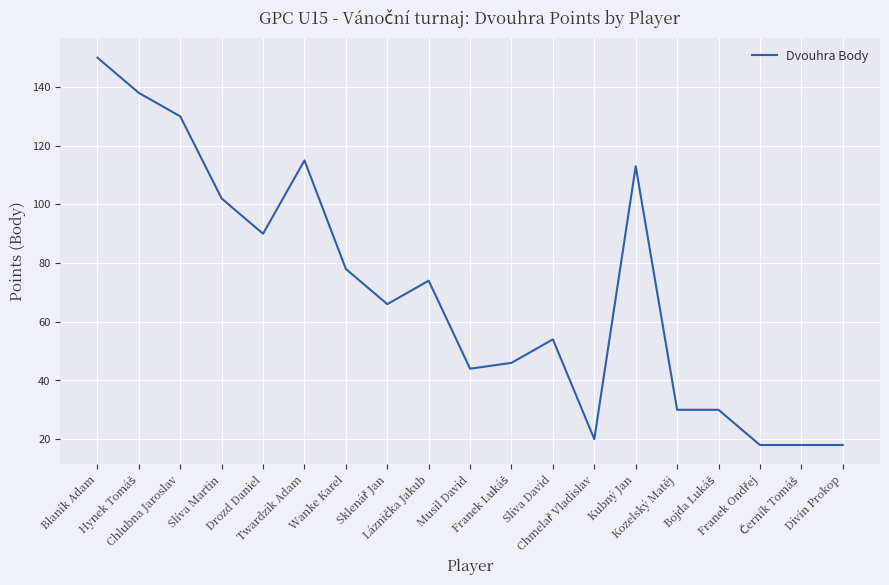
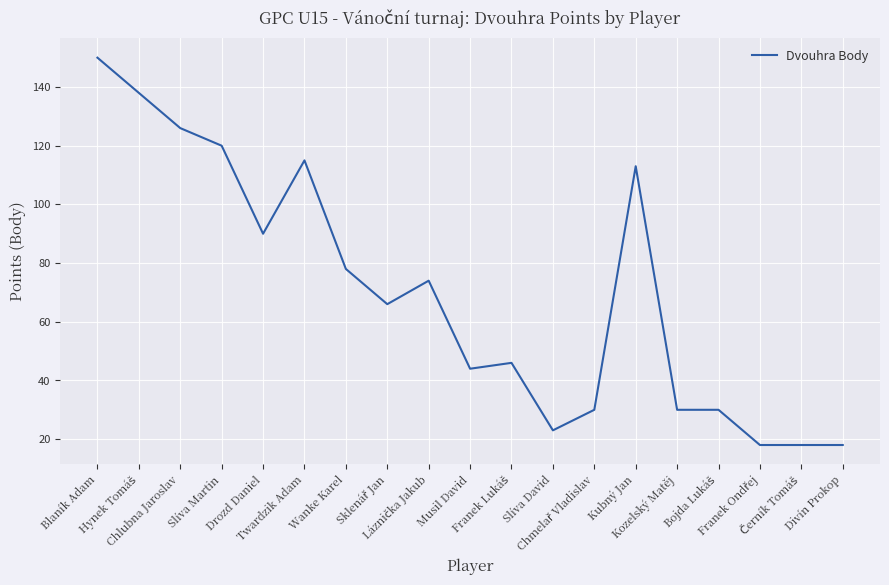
Chlubna Jaroslav: 130 -> 126
Slíva Martin: 102 -> 120
Slíva David: 54 -> 23
Chmelař Vladislav: 20 -> 30
